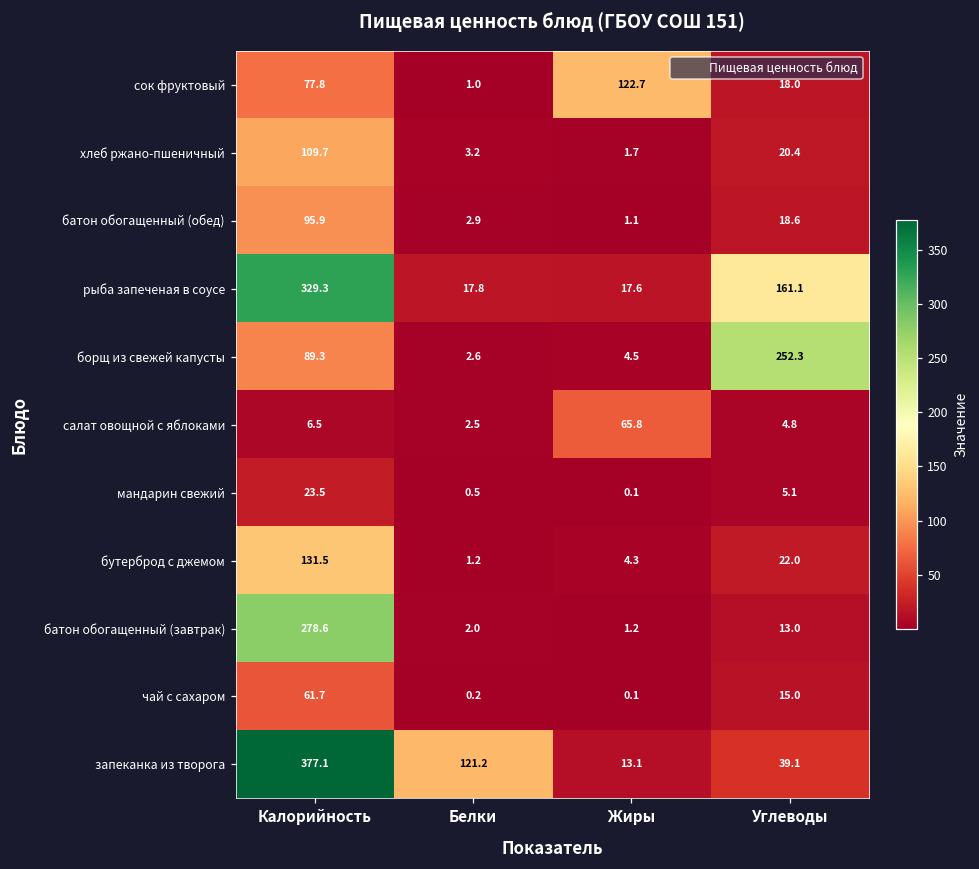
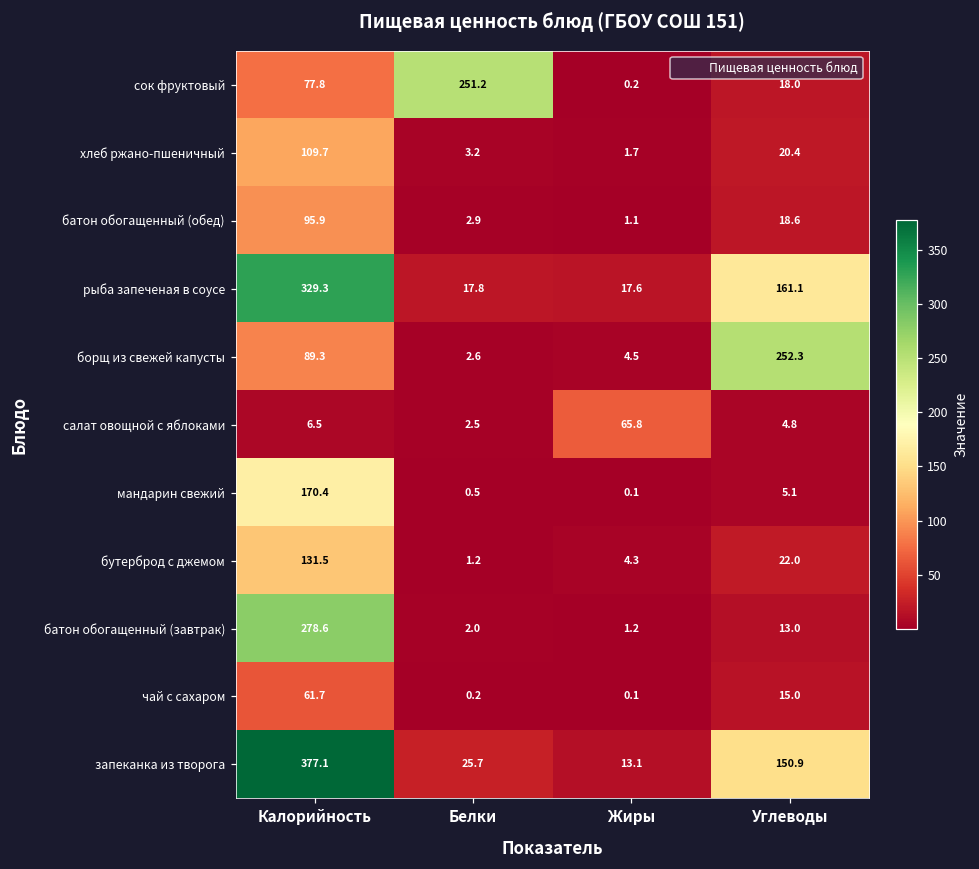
сок фруктовый, Белки: 1.0 -> 251.2
сок фруктовый, Жиры: 122.7 -> 0.2
мандарин свежий, Калорийность: 23.5 -> 170.4
запеканка из творога, Белки: 121.2 -> 25.7
запеканка из творога, Углеводы: 39.1 -> 150.9
